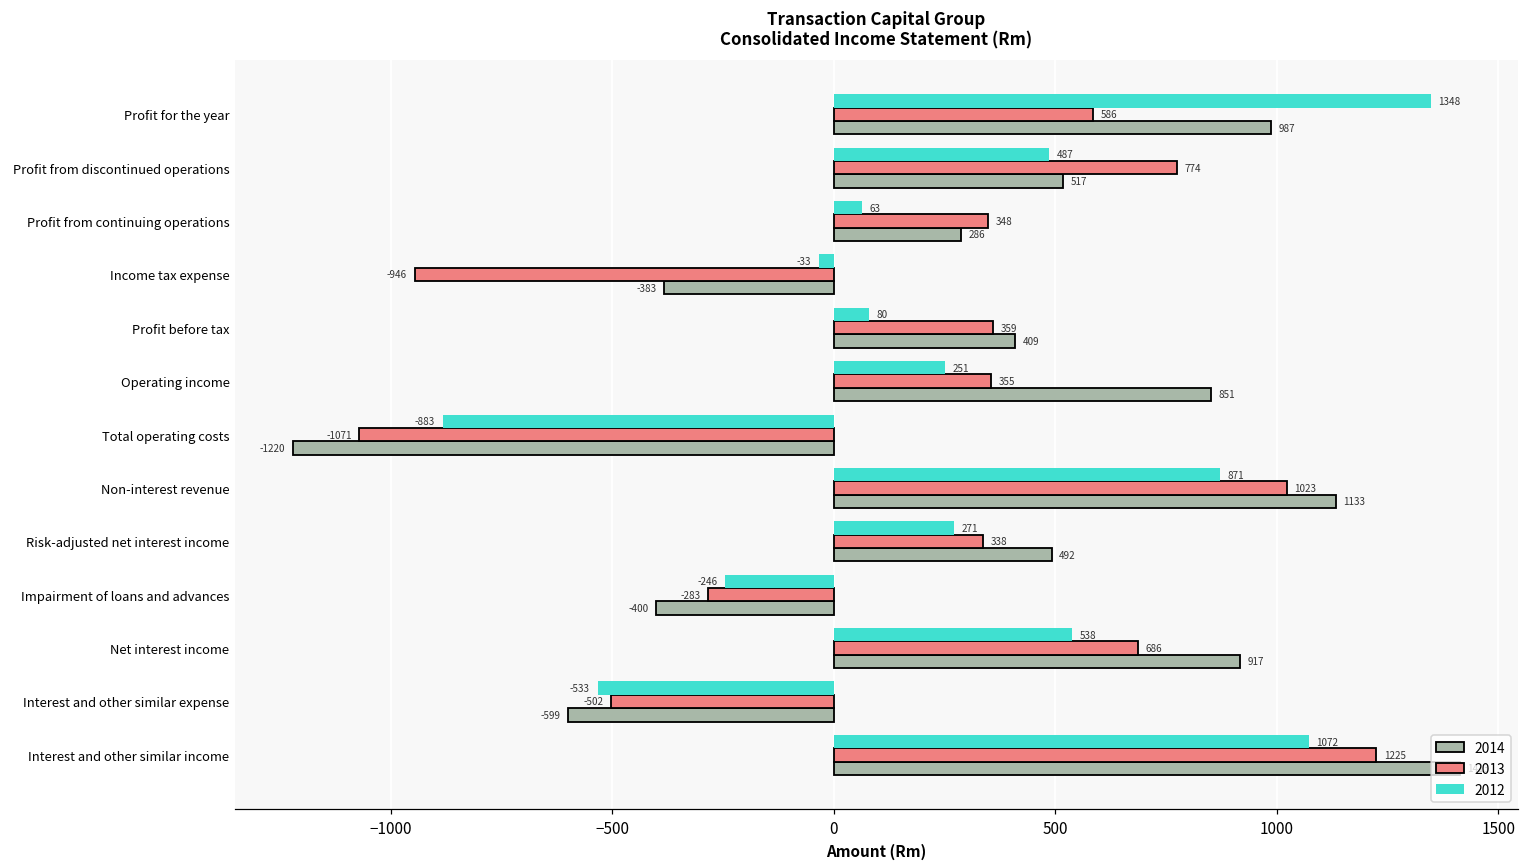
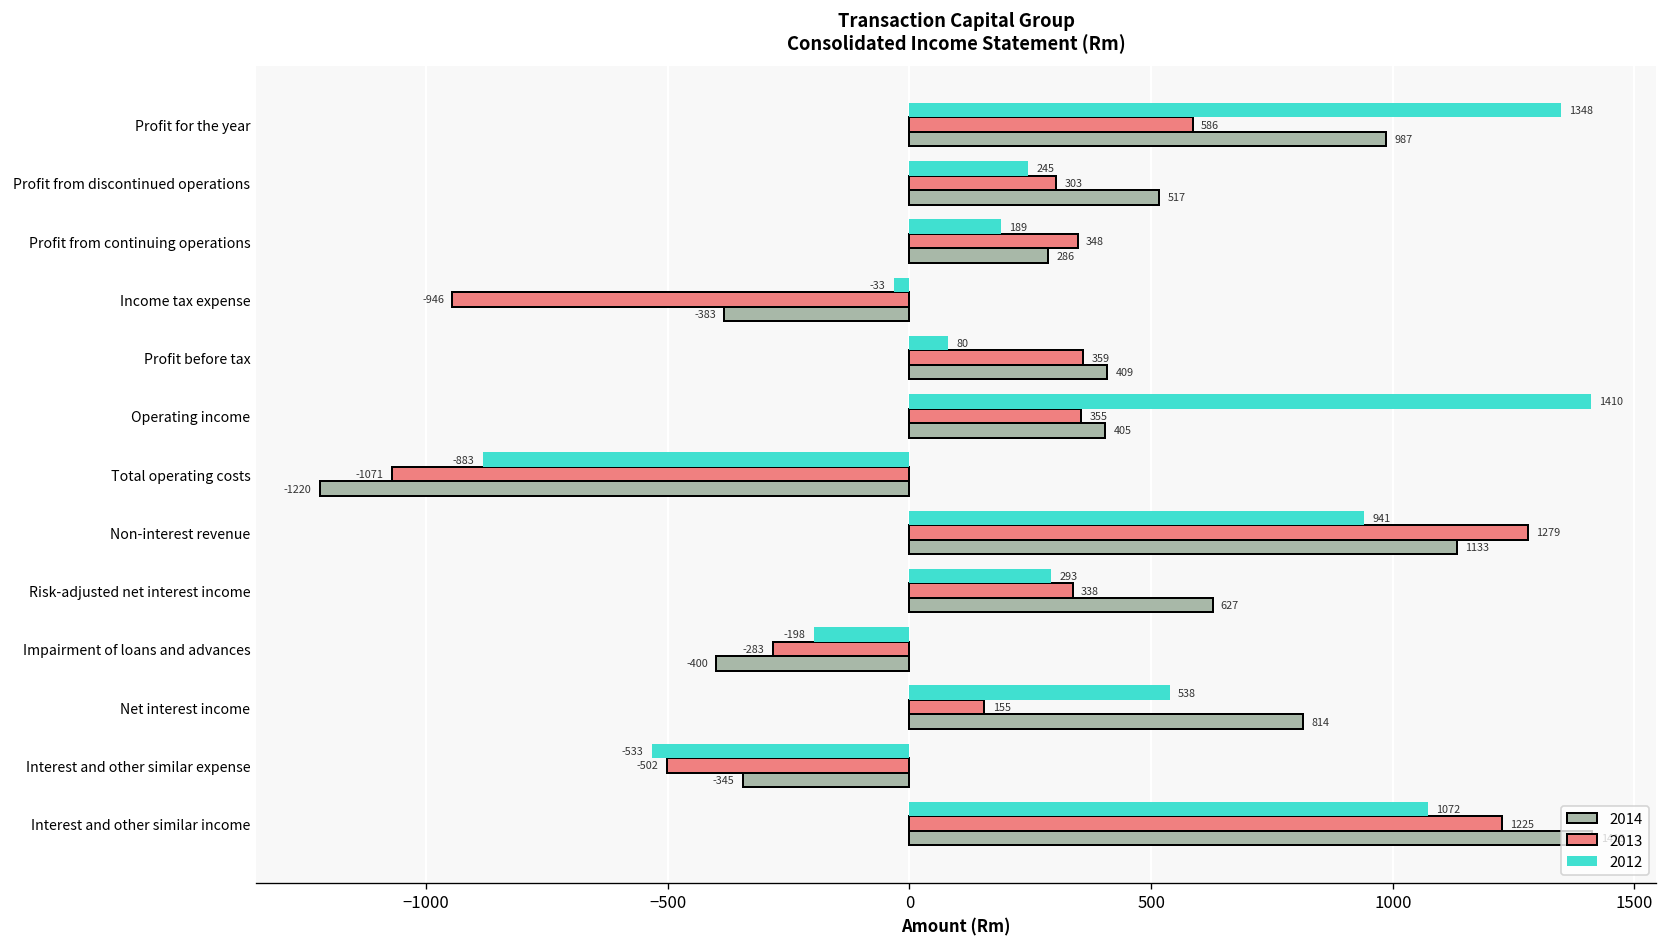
2012, Profit from discontinued operations: 487 -> 245
2013, Profit from discontinued operations: 774 -> 303
2012, Profit from continuing operations: 63 -> 189
2012, Operating income: 251 -> 1410
2014, Operating income: 851 -> 405
2012, Non-interest revenue: 871 -> 941
2013, Non-interest revenue: 1023 -> 1279
2012, Risk-adjusted net interest income: 271 -> 293
2014, Risk-adjusted net interest income: 492 -> 627
2012, Impairment of loans and advances: -246 -> -198
2013, Net interest income: 686 -> 155
2014, Net interest income: 917 -> 814
2014, Interest and other similar expense: -599 -> -345
